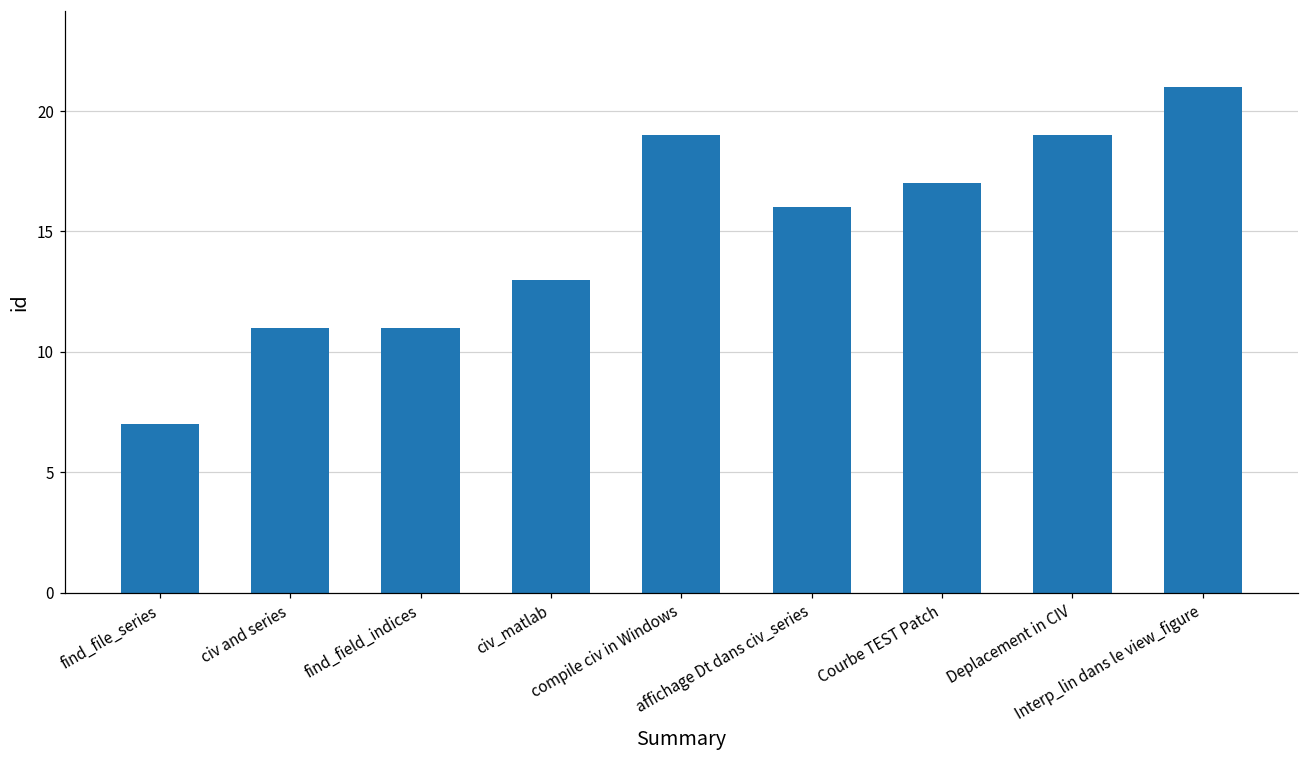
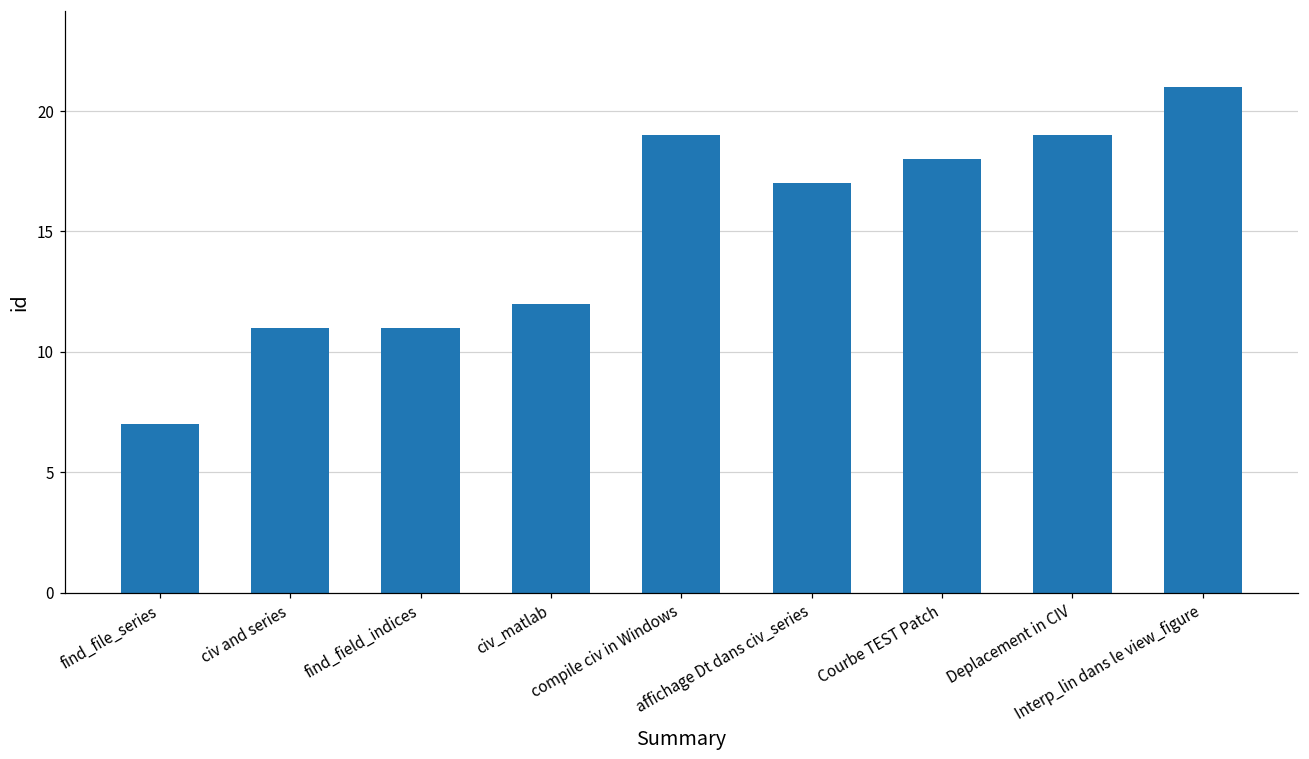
civ_matlab: 13 -> 12
affichage Dt dans civ_series: 16 -> 17
Courbe TEST Patch: 17 -> 18
